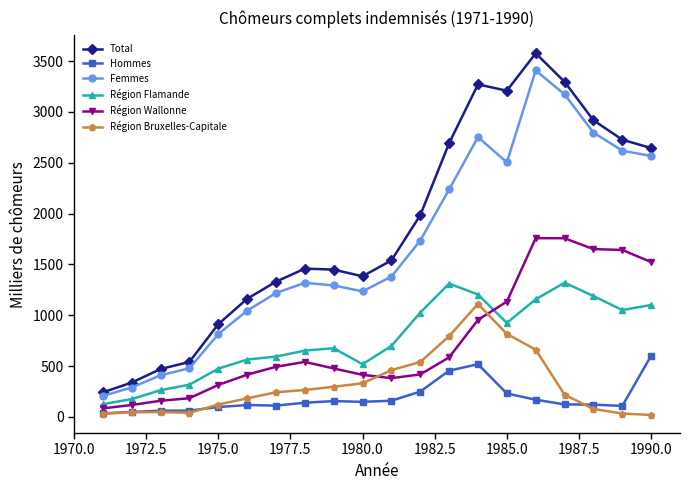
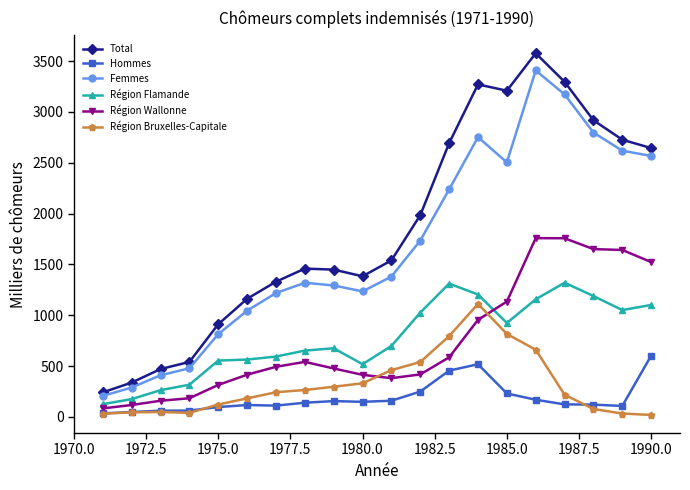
Région Flamande, 1975.0: 470 -> 550
